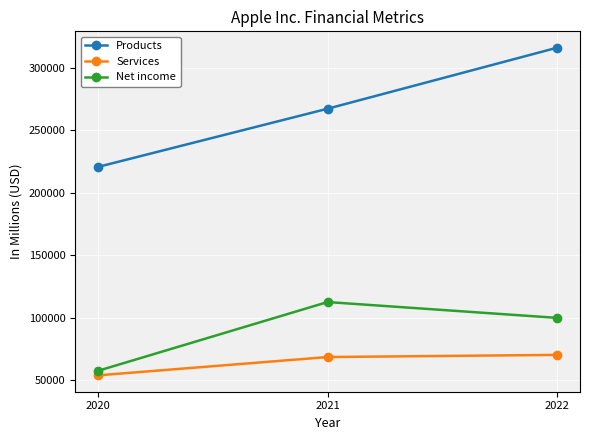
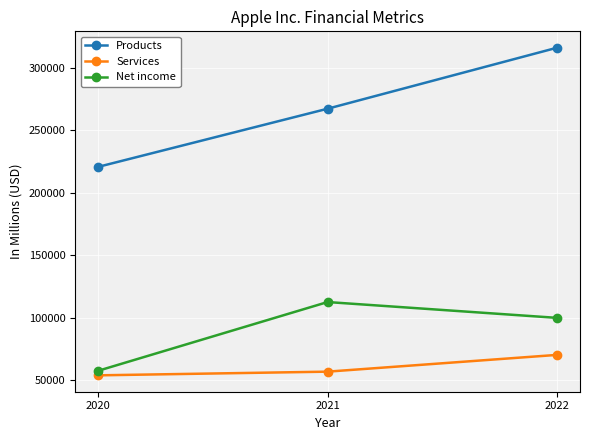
Services, 2021: 68000 -> 57000
